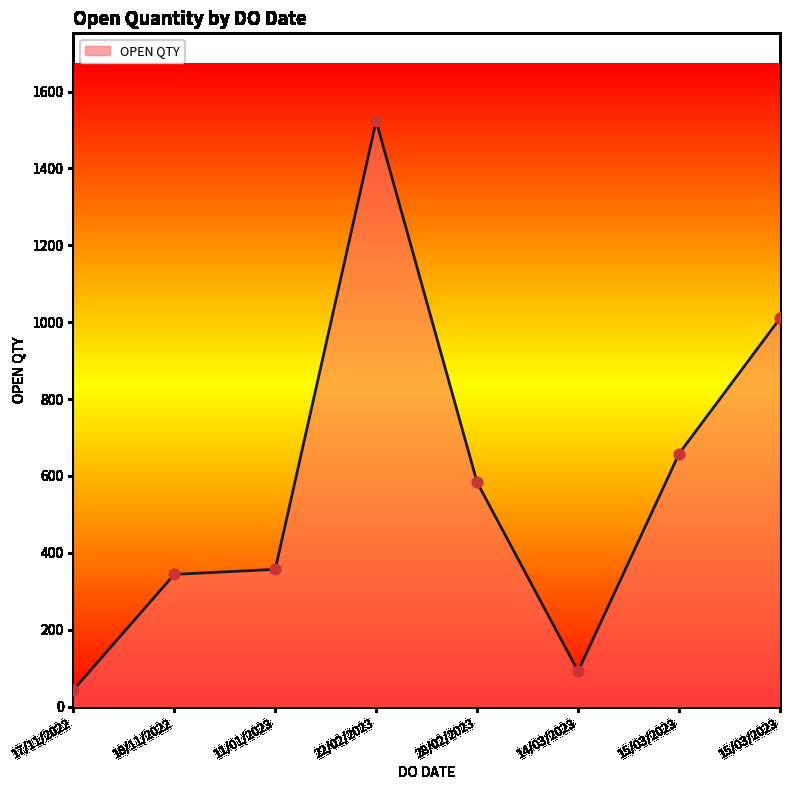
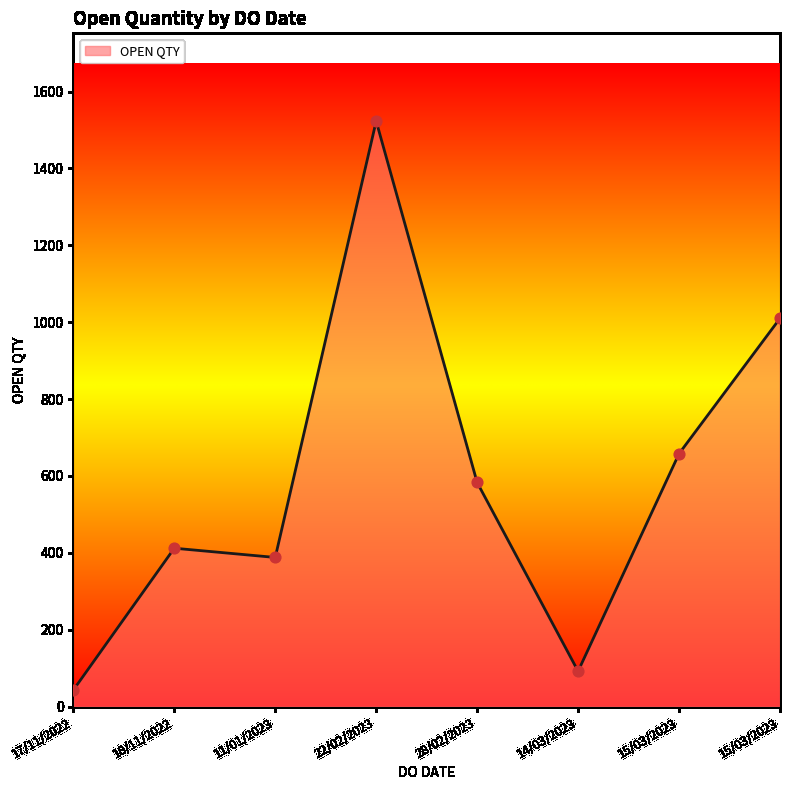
18/11/2022: 340 -> 410
11/01/2023: 360 -> 390
